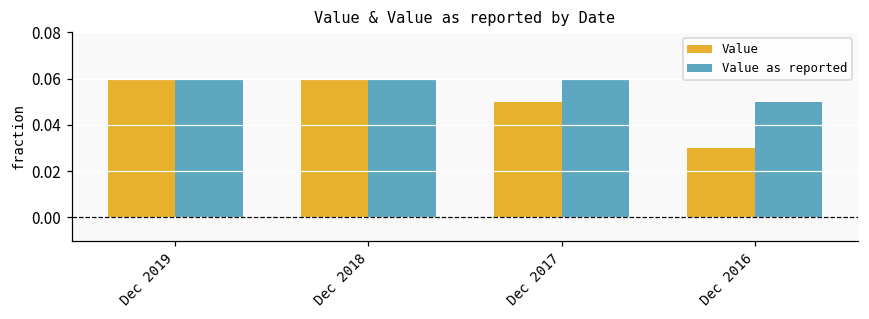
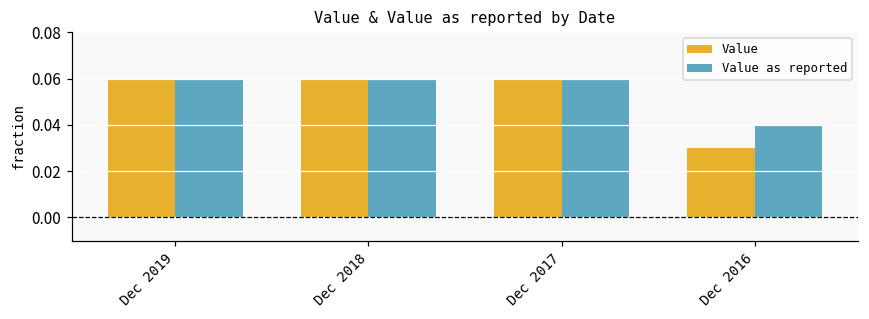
Value, Dec 2017: 0.05 -> 0.06
Value as reported, Dec 2016: 0.05 -> 0.04
